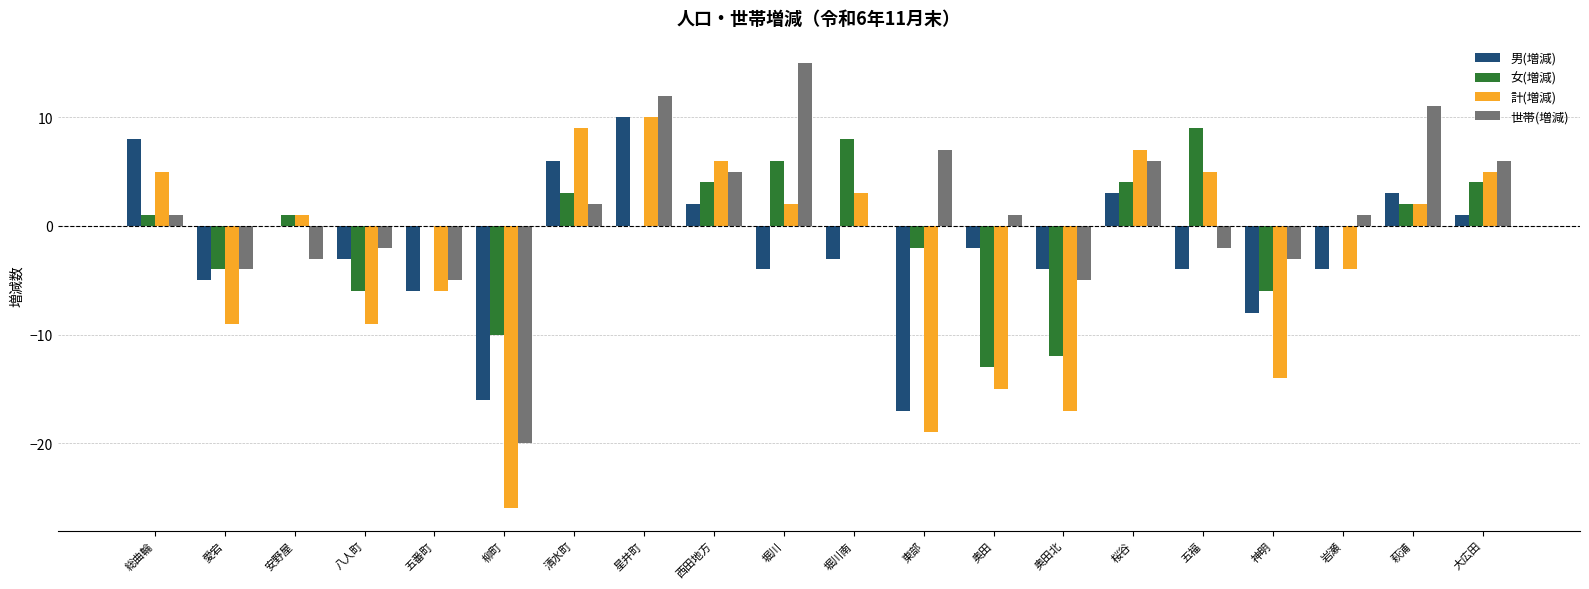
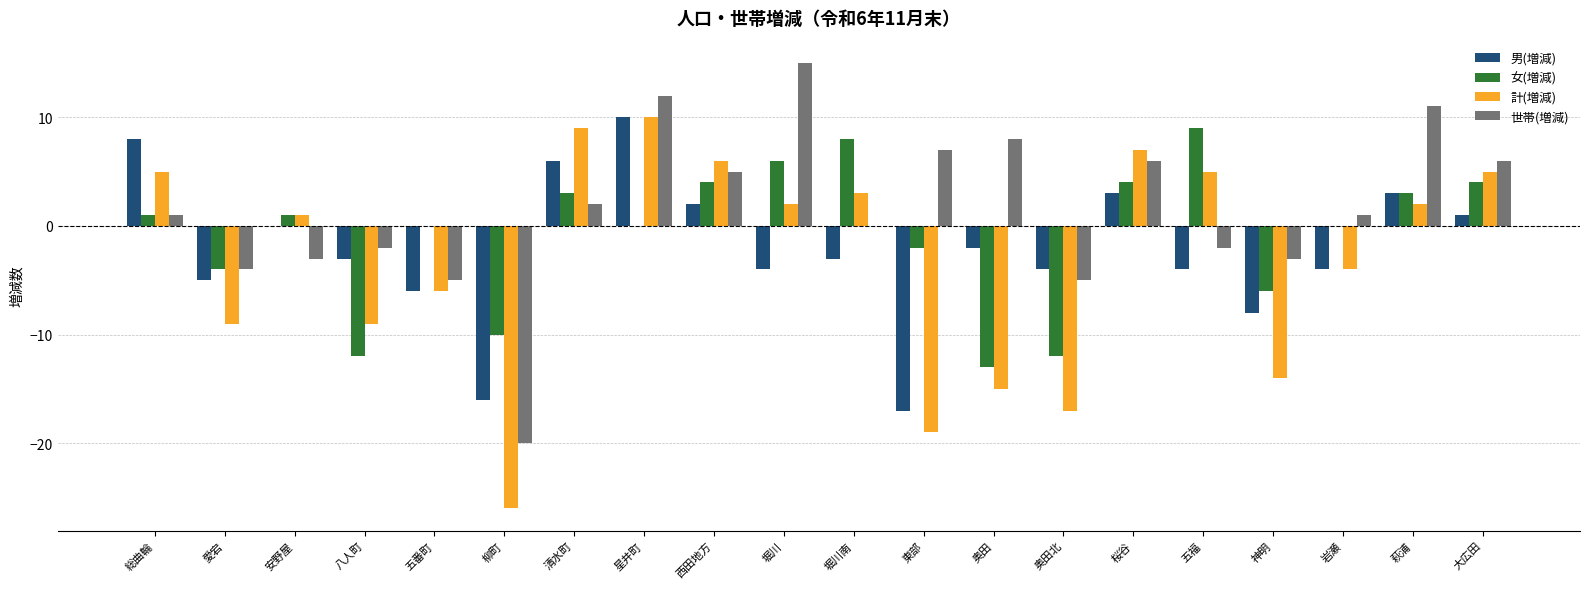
女(増減), 八人町: -6 -> -12
世帯(増減), 奥田: 1 -> 8
女(増減), 萩浦: 2 -> 3
